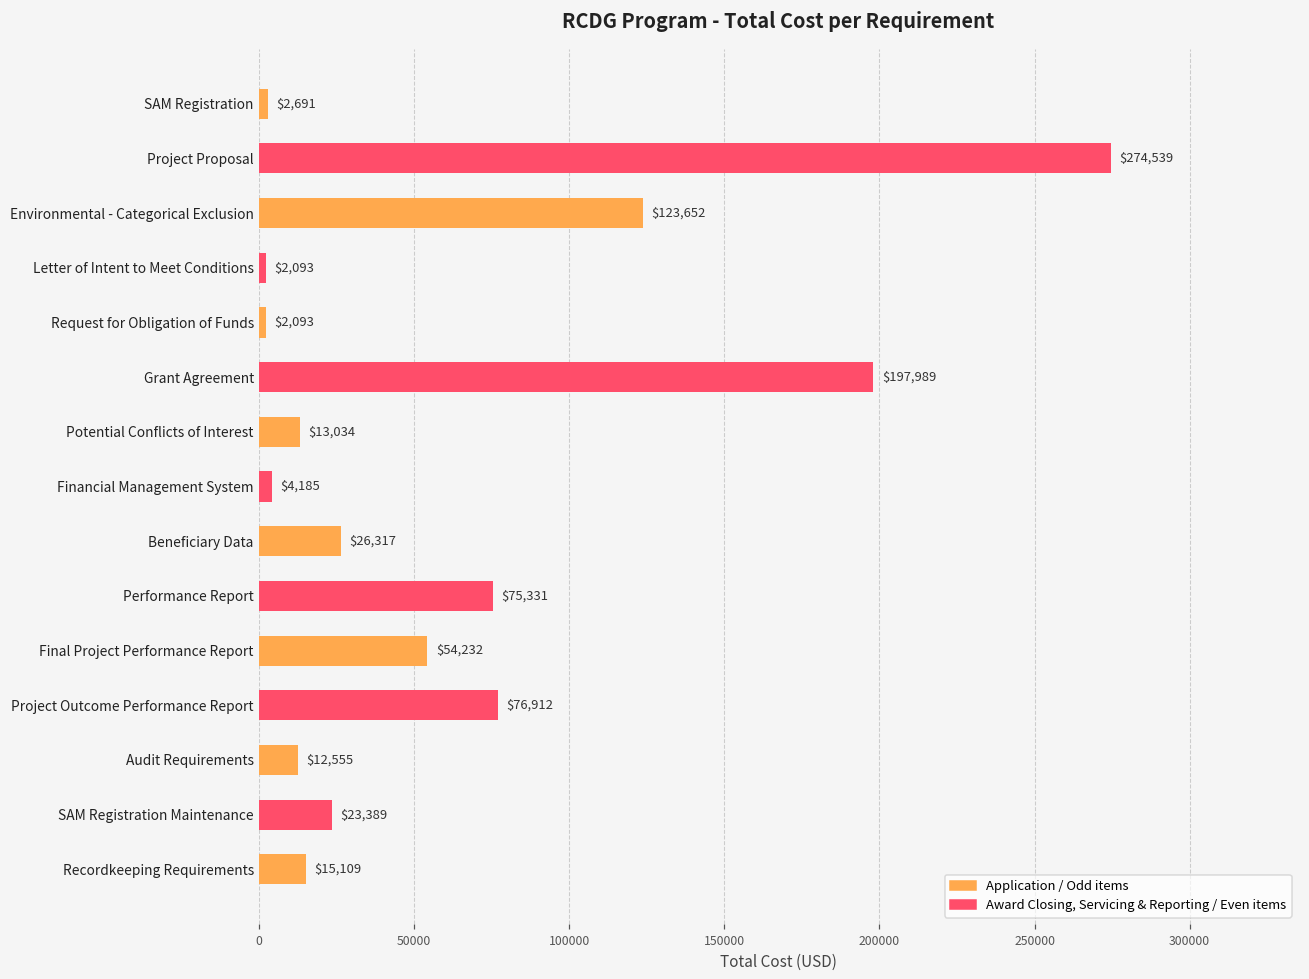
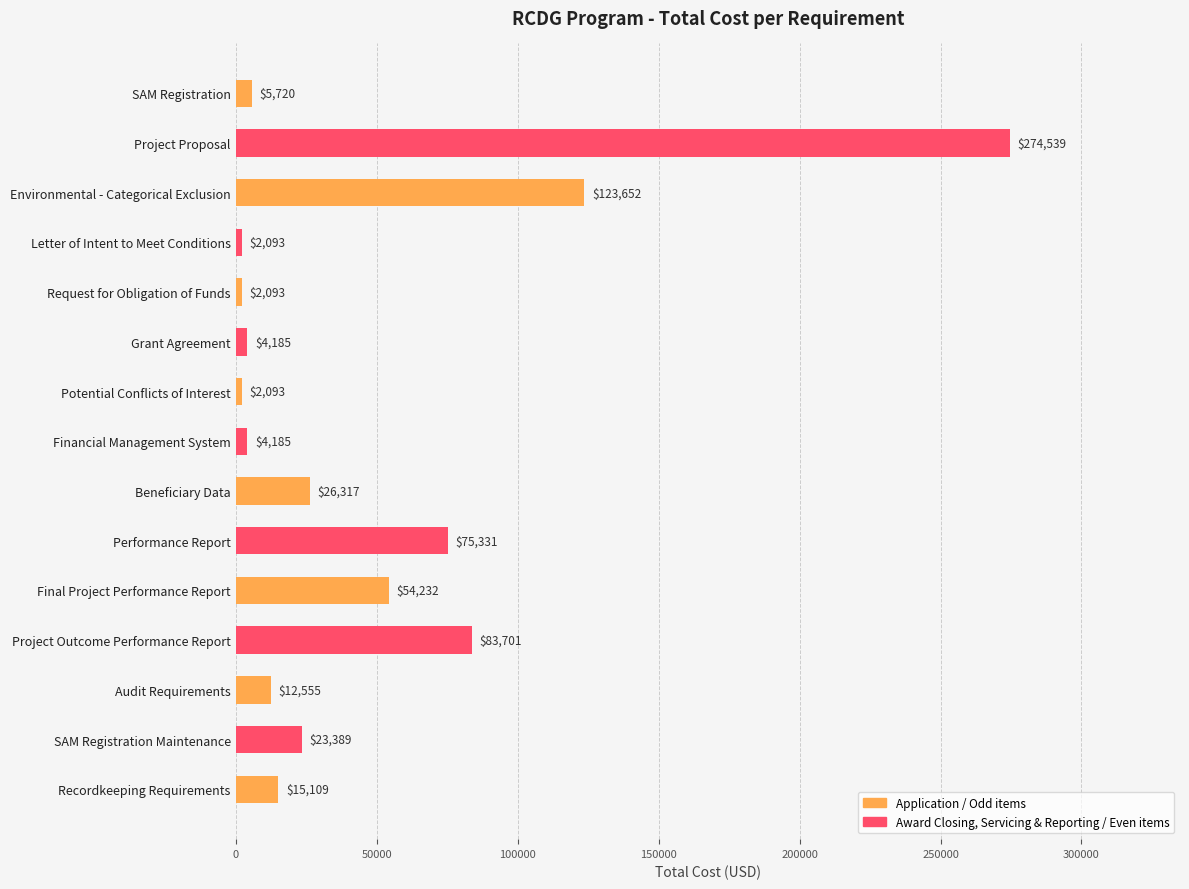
SAM Registration: $2,691 -> $5,720
Grant Agreement: $197,989 -> $4,185
Potential Conflicts of Interest: $13,034 -> $2,093
Project Outcome Performance Report: $76,912 -> $83,701
